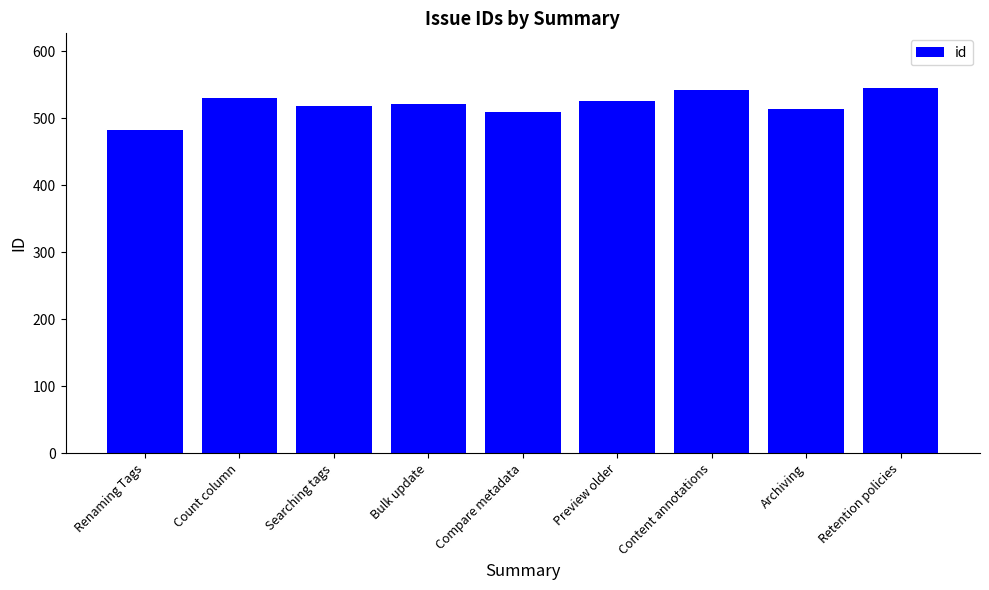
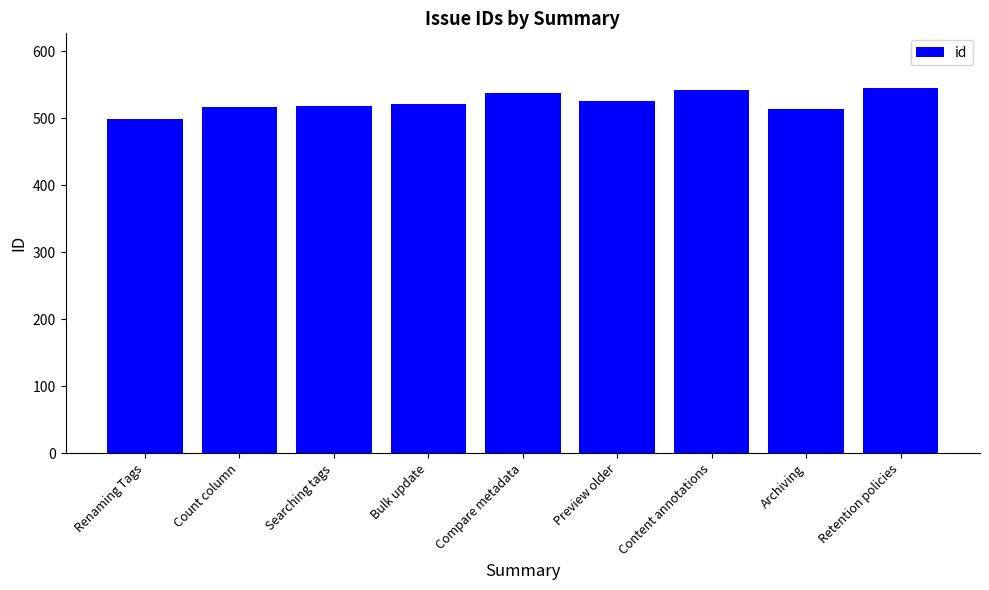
Renaming Tags: 480 -> 500
Count column: 530 -> 520
Compare metadata: 510 -> 540
